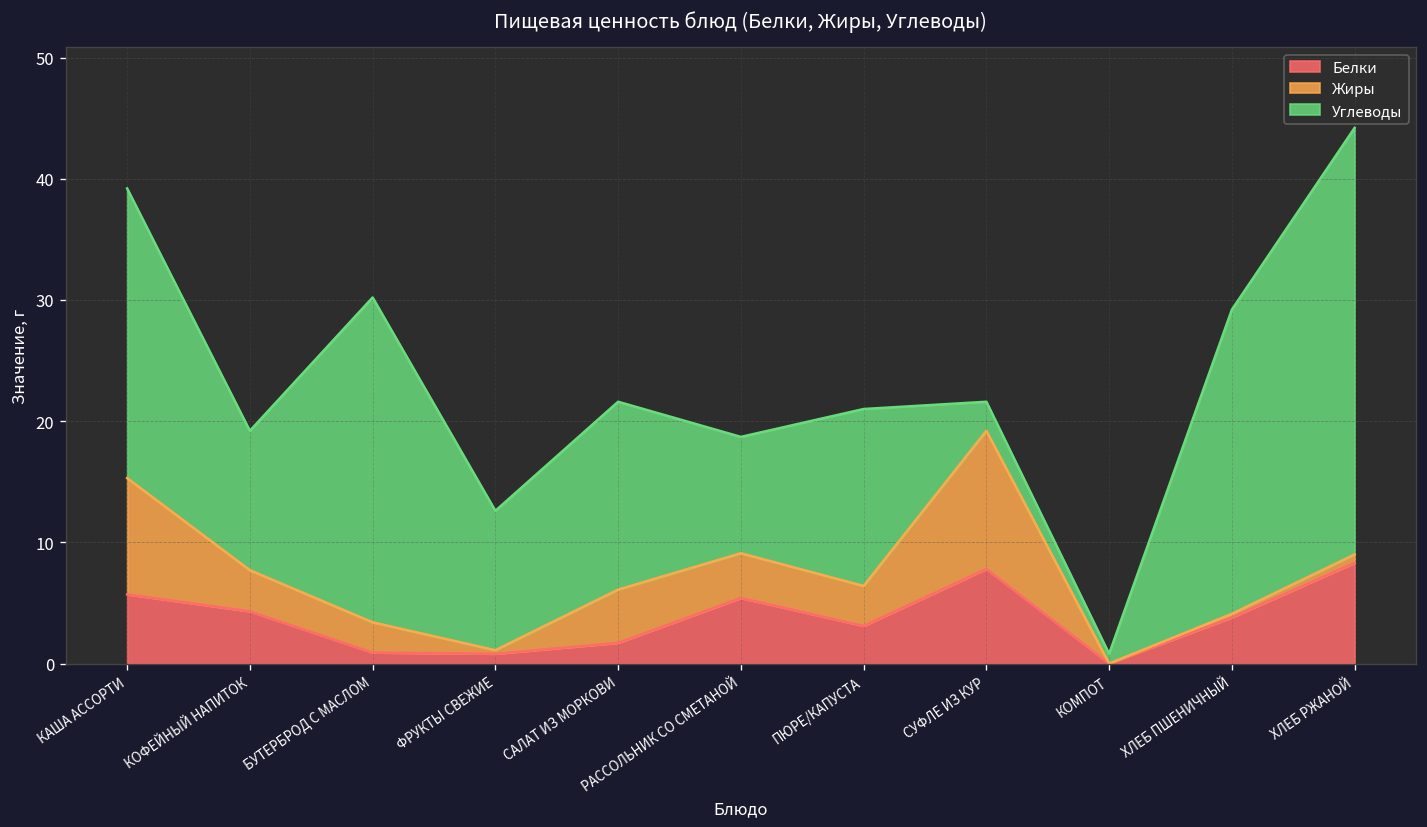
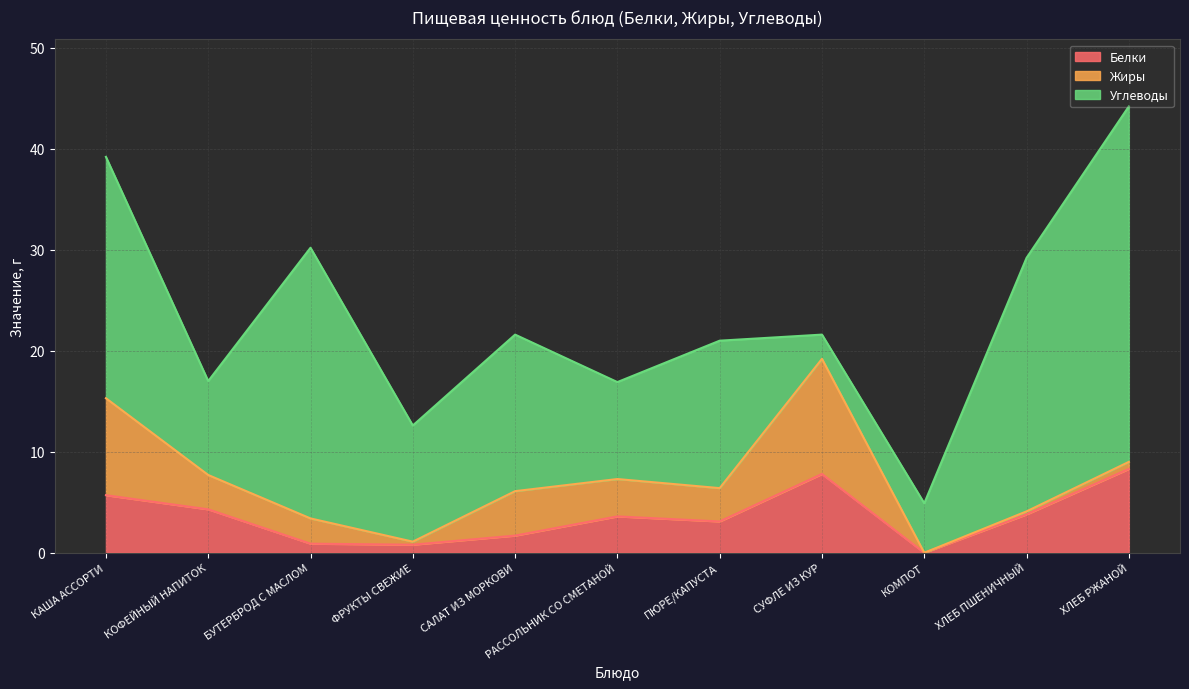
Углеводы, КОФЕЙНЫЙ НАПИТОК: 11.5 -> 9.3
Белки, РАССОЛЬНИК СО СМЕТАНОЙ: 5.4 -> 3.6
Углеводы, КОМПОТ: 0.8 -> 4.9
